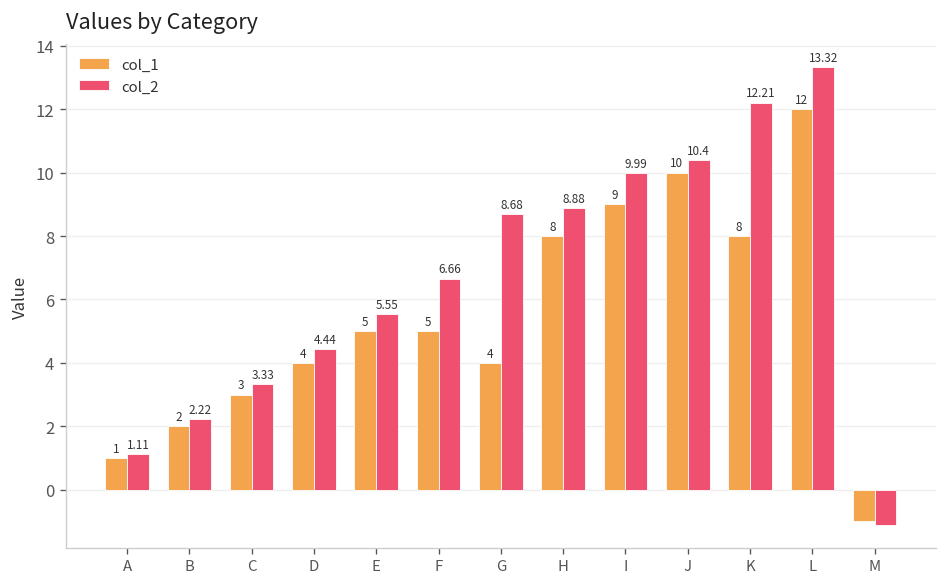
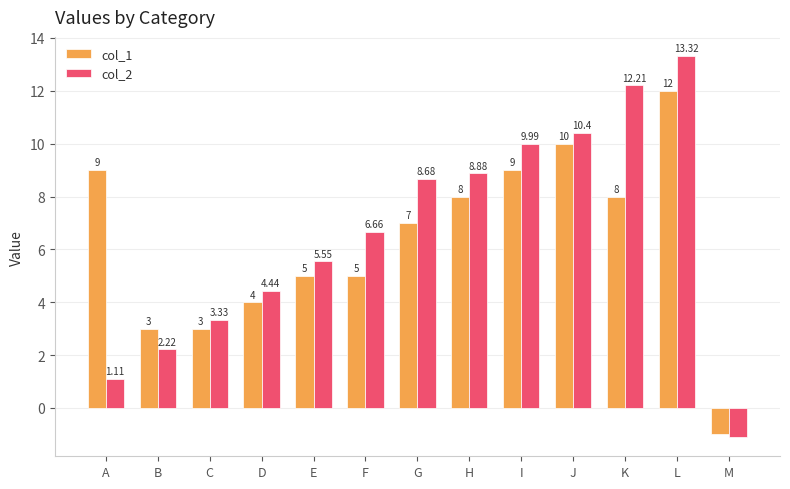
col_1, A: 1 -> 9
col_1, B: 2 -> 3
col_1, G: 4 -> 7
